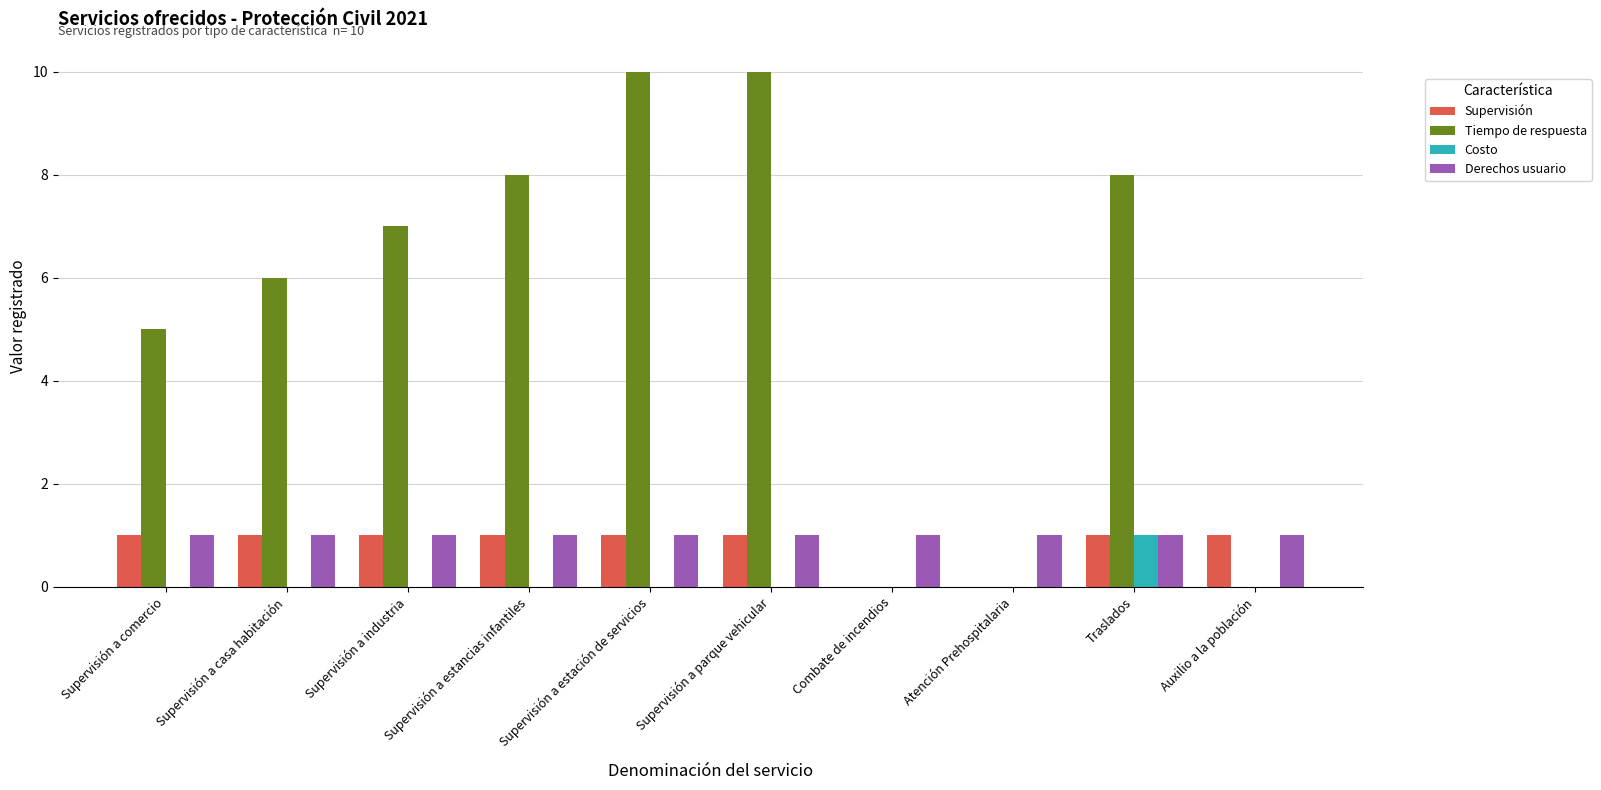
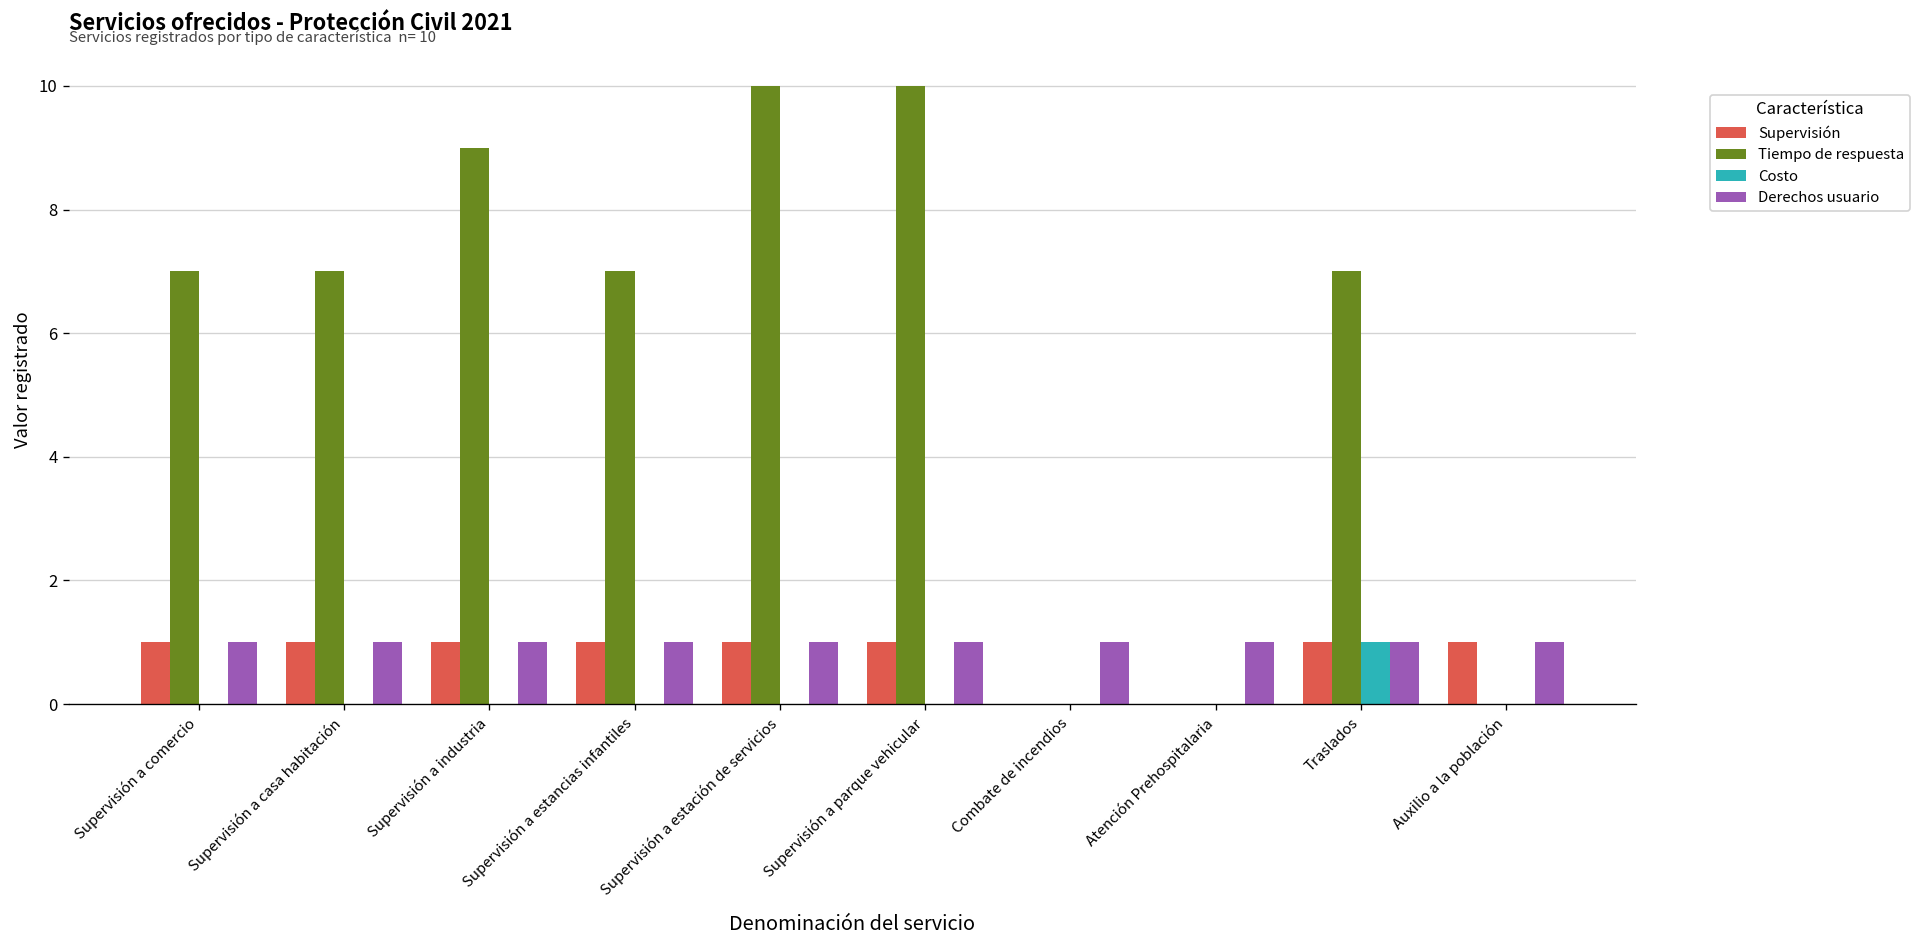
Tiempo de respuesta, Supervisión a comercio: 5 -> 7
Tiempo de respuesta, Supervisión a casa habitación: 6 -> 7
Tiempo de respuesta, Supervisión a industria: 7 -> 9
Tiempo de respuesta, Supervisión a estancias infantiles: 8 -> 7
Tiempo de respuesta, Traslados: 8 -> 7
